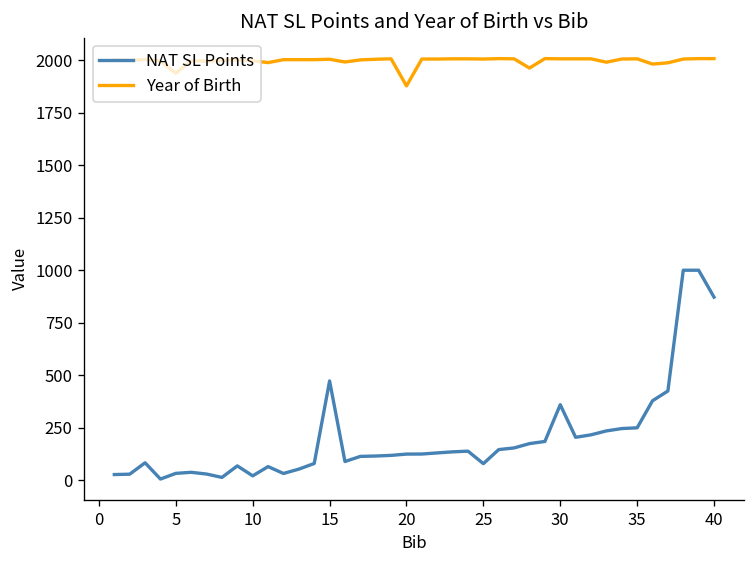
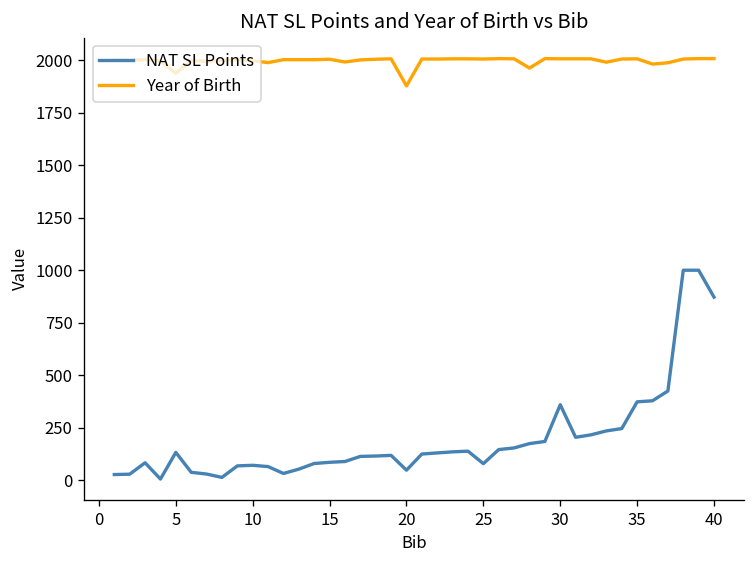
NAT SL Points, 5: 30 -> 130
NAT SL Points, 10: 20 -> 70
NAT SL Points, 15: 470 -> 80
NAT SL Points, 20: 120 -> 50
NAT SL Points, 35: 250 -> 370
